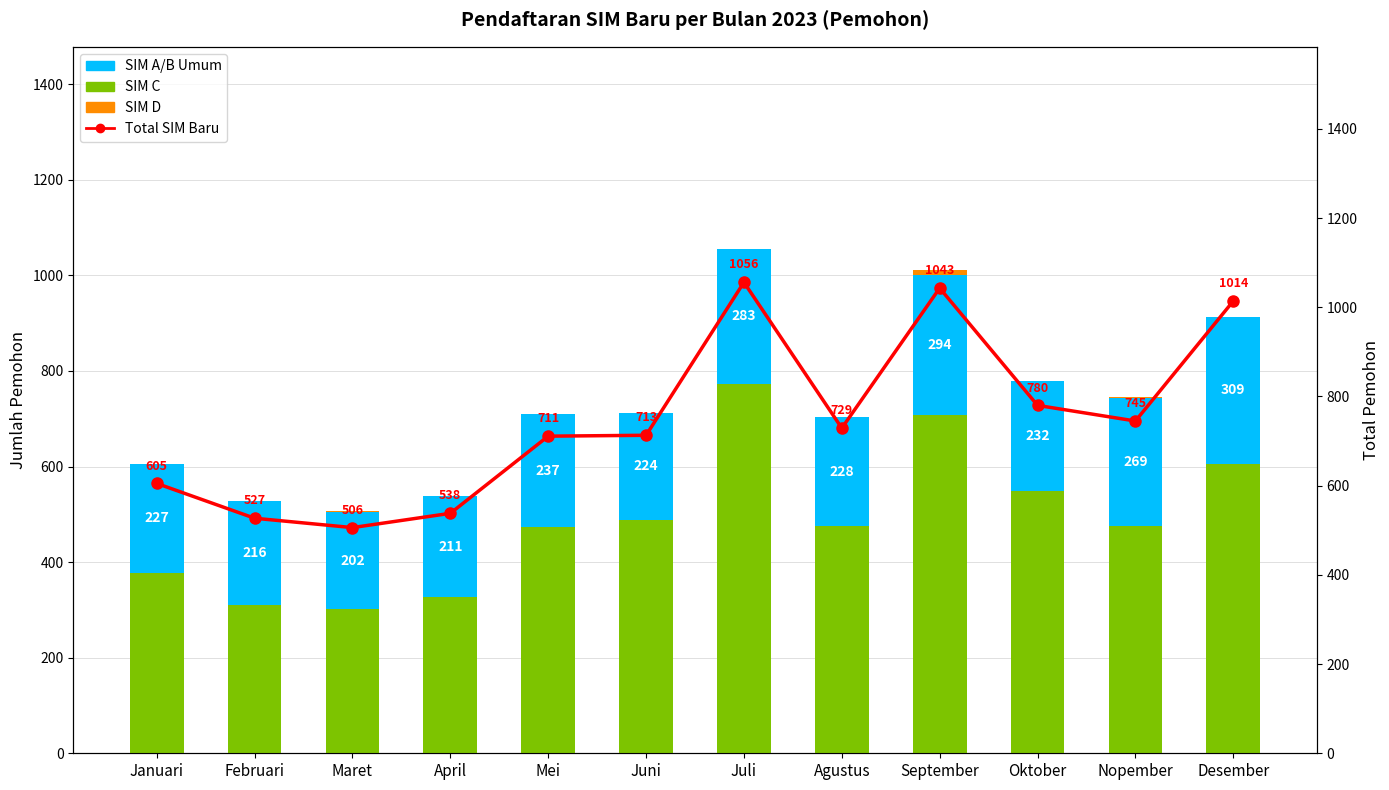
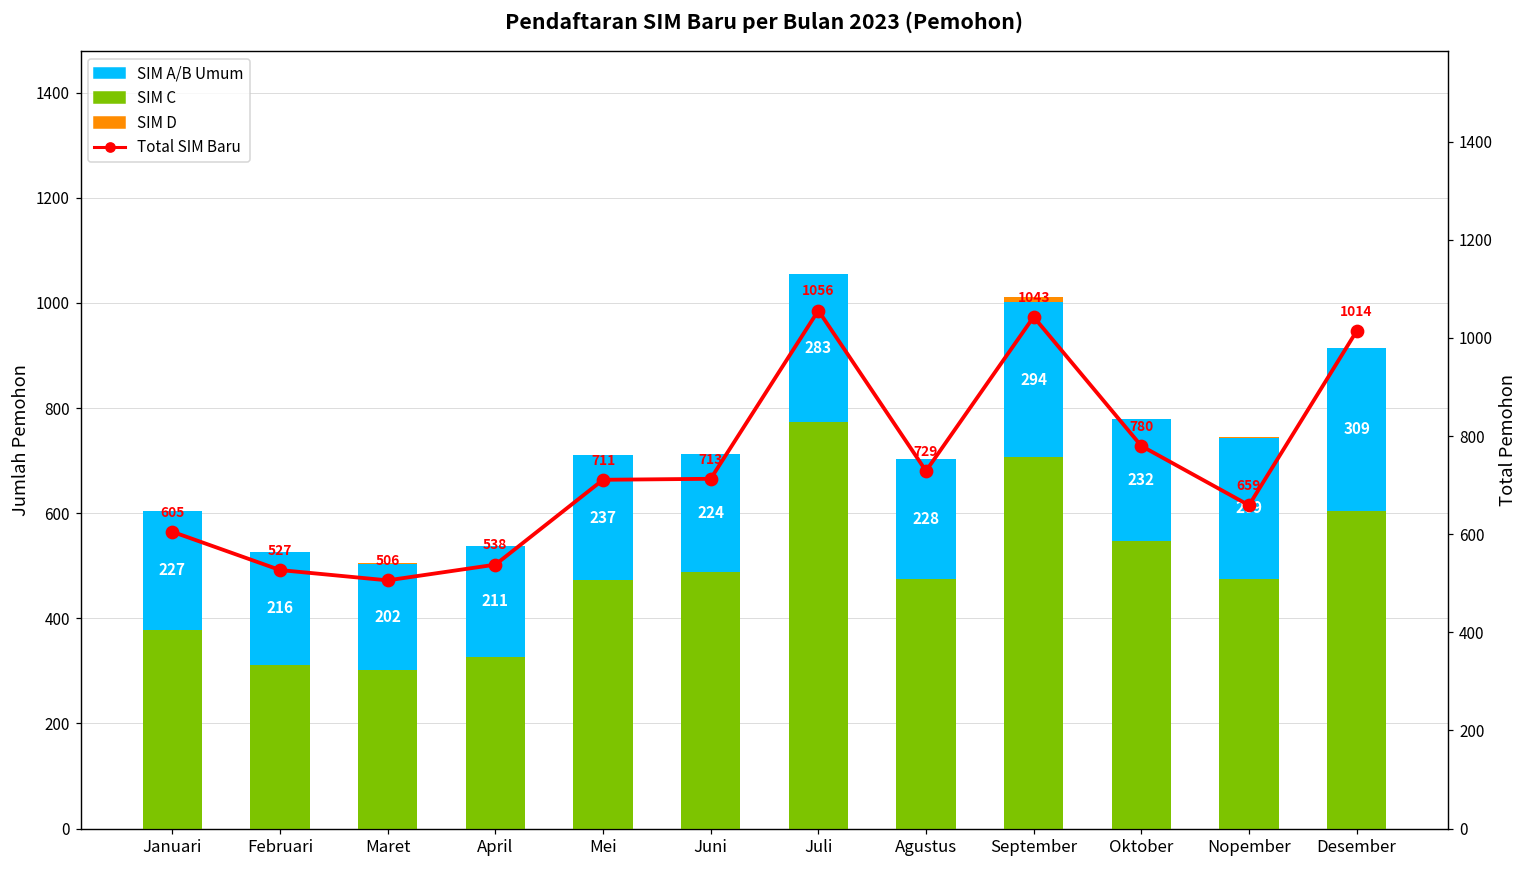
Total SIM Baru, Nopember: 745 -> 659
